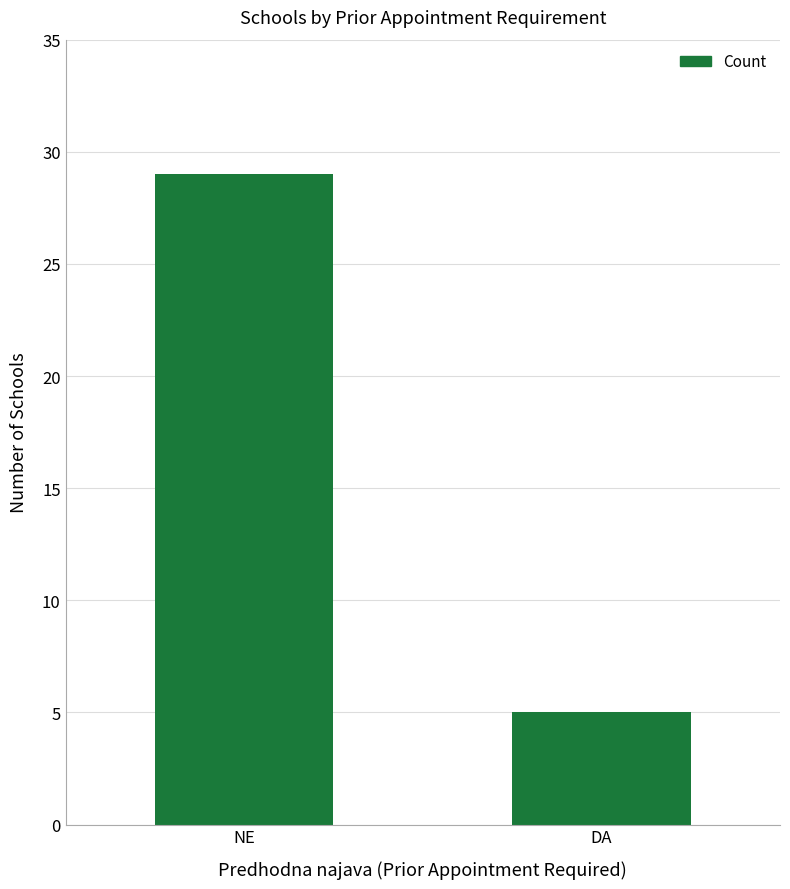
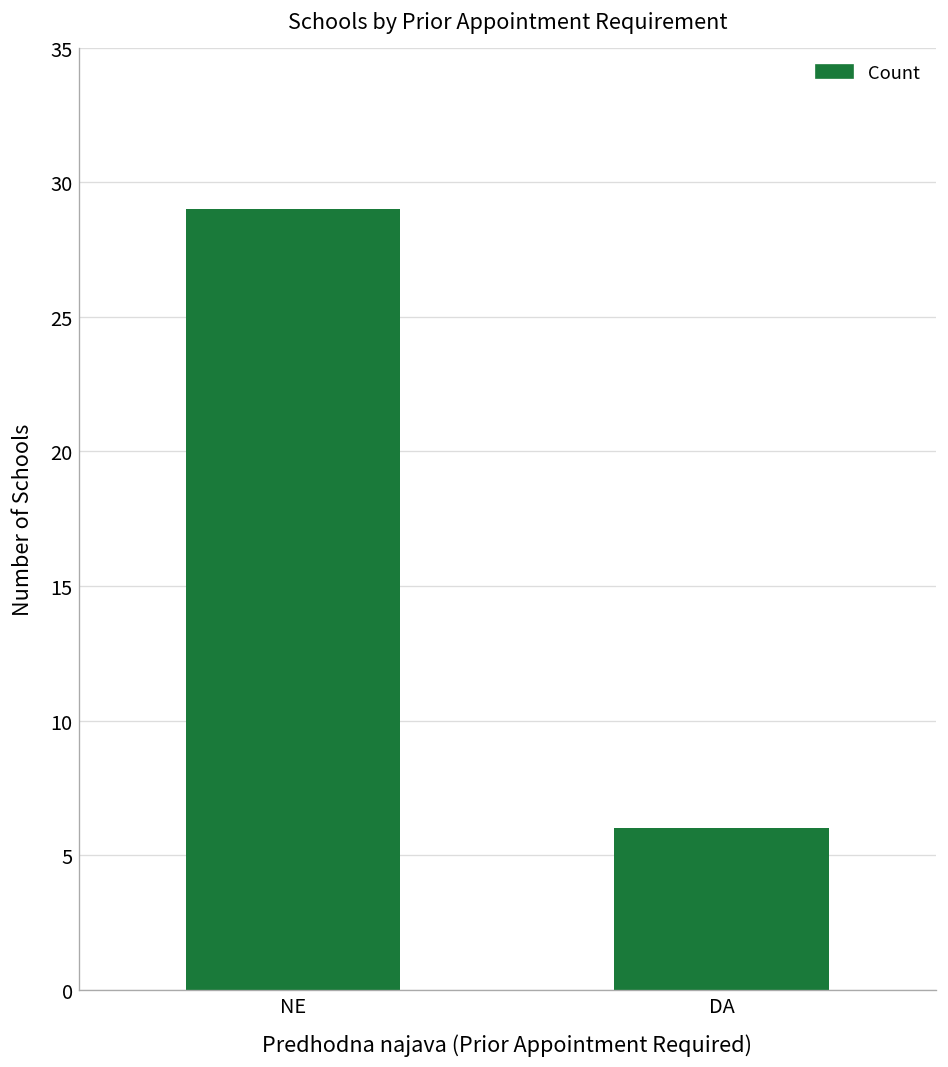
DA: 5 -> 6
